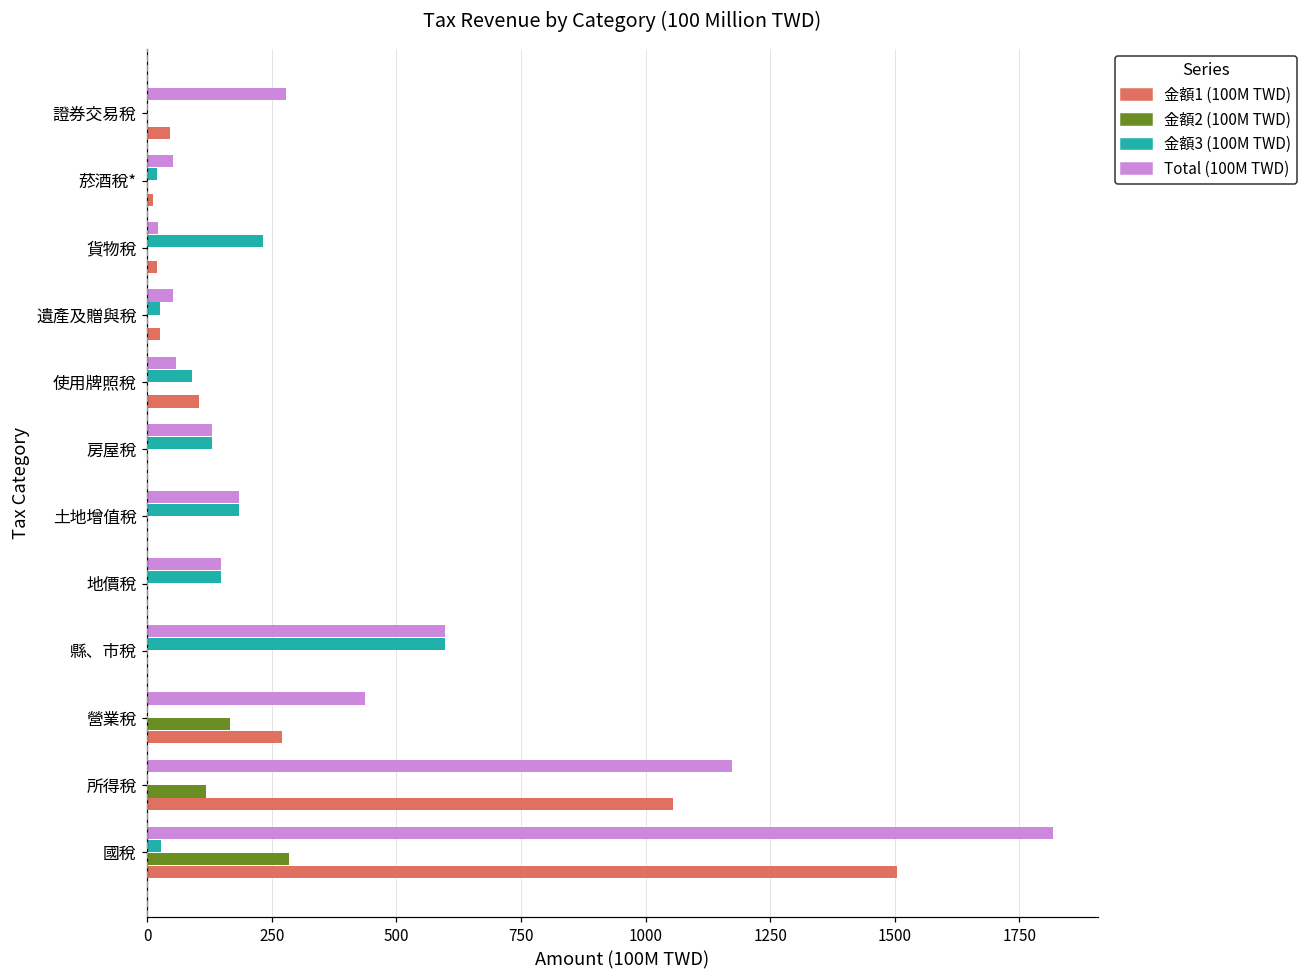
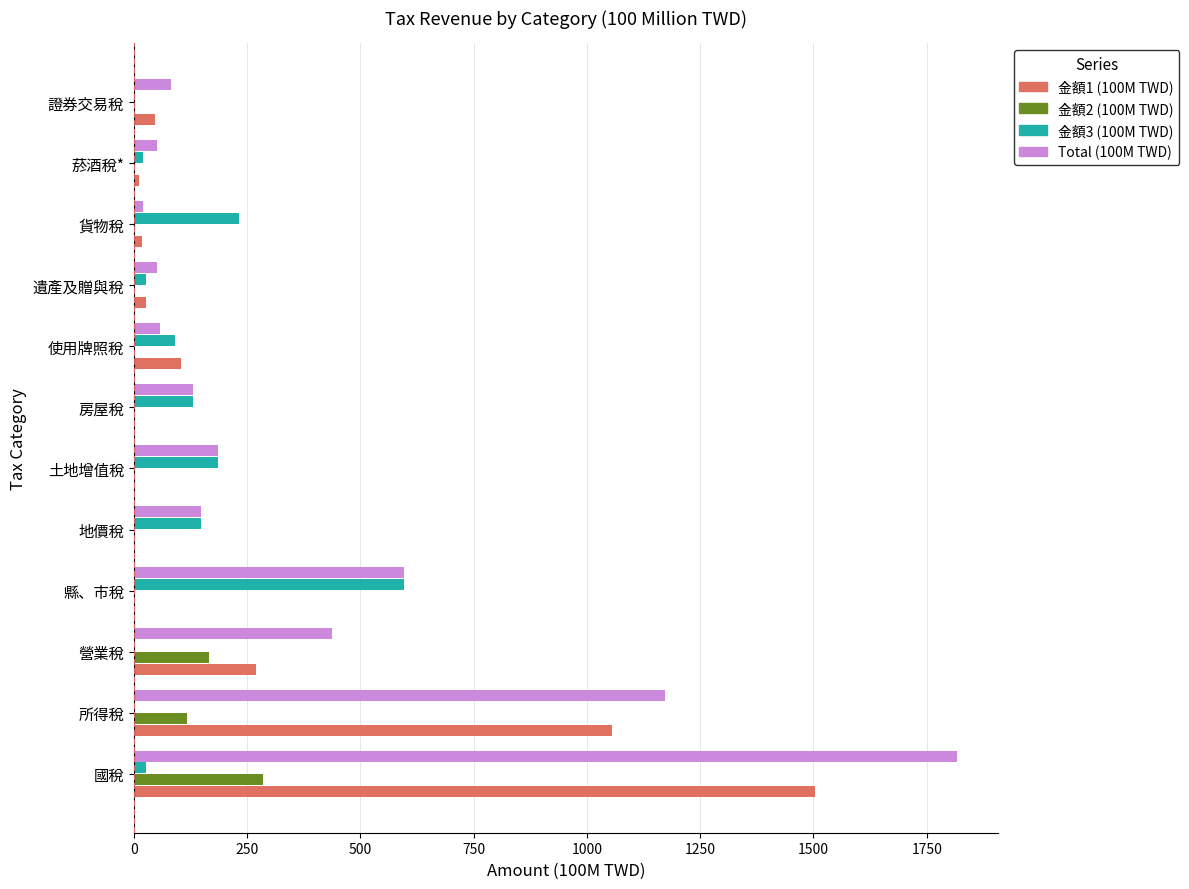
Total (100M TWD), 證券交易稅: 280 -> 80
